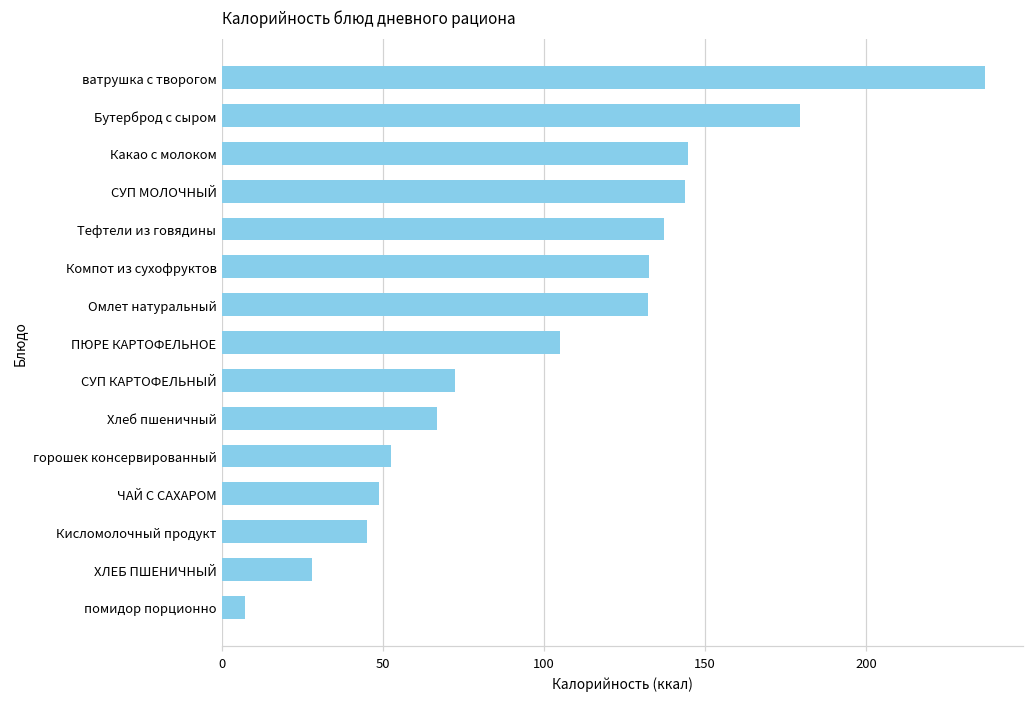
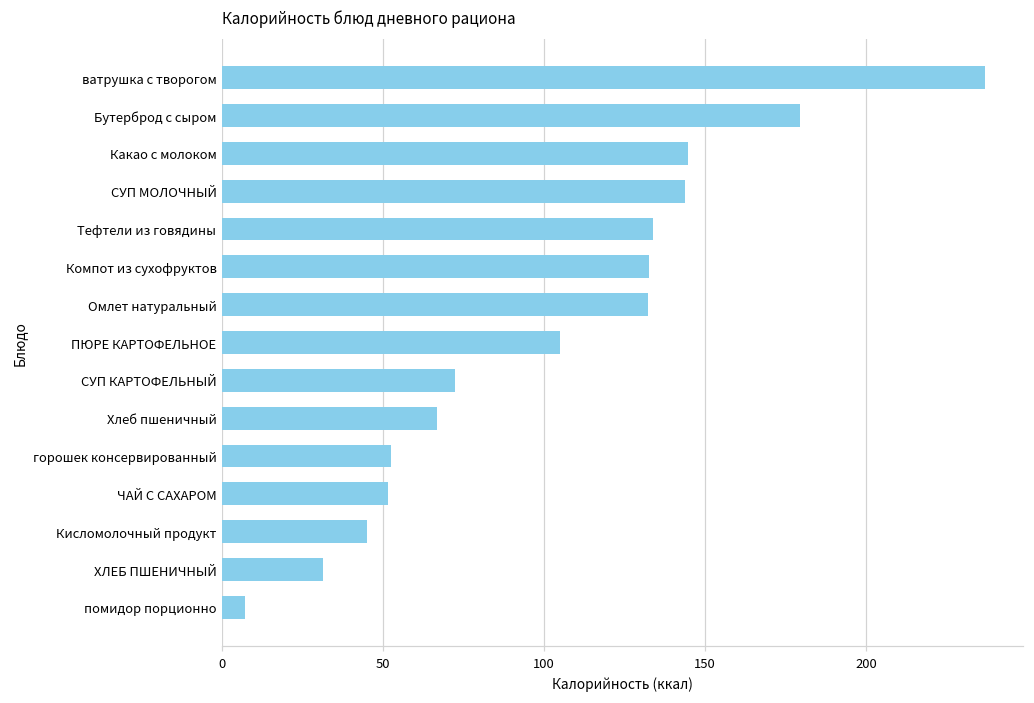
Тефтели из говядины: 137 -> 134
ЧАЙ С САХАРОМ: 49 -> 52
ХЛЕБ ПШЕНИЧНЫЙ: 28 -> 31
